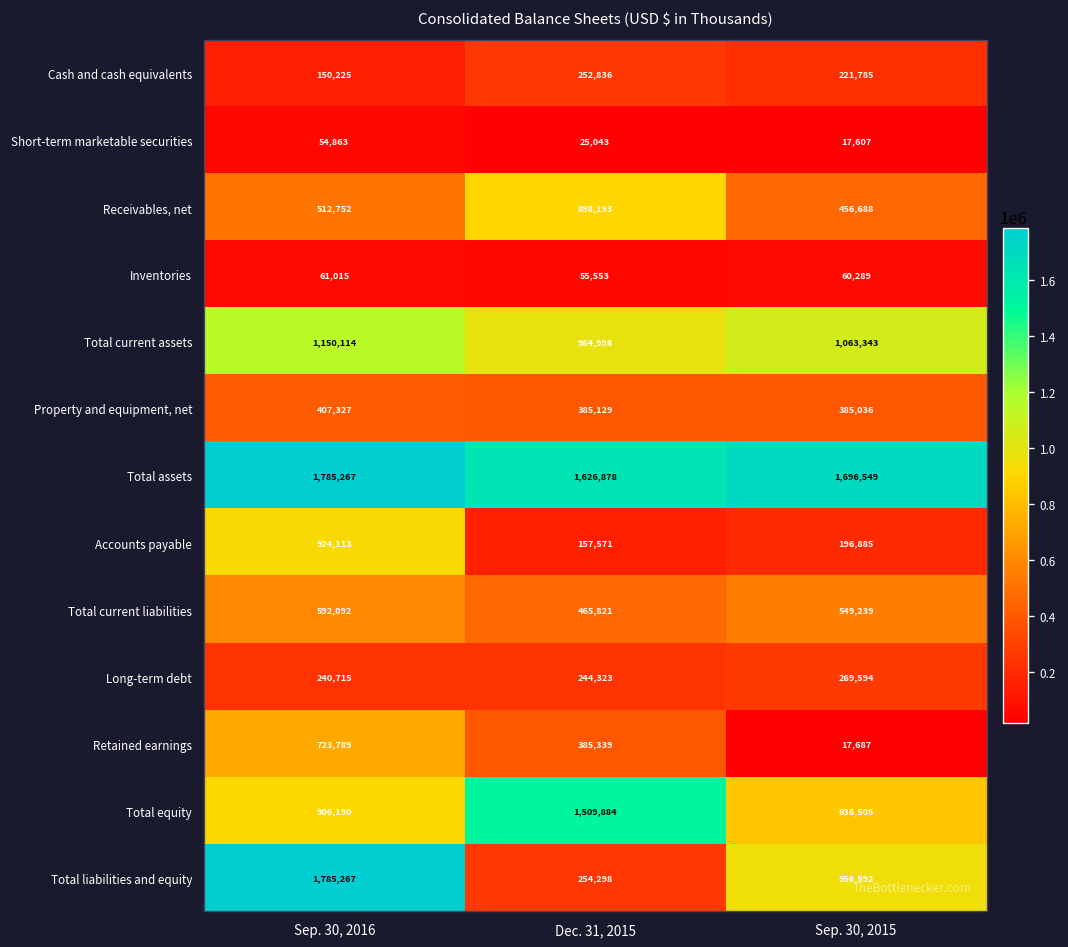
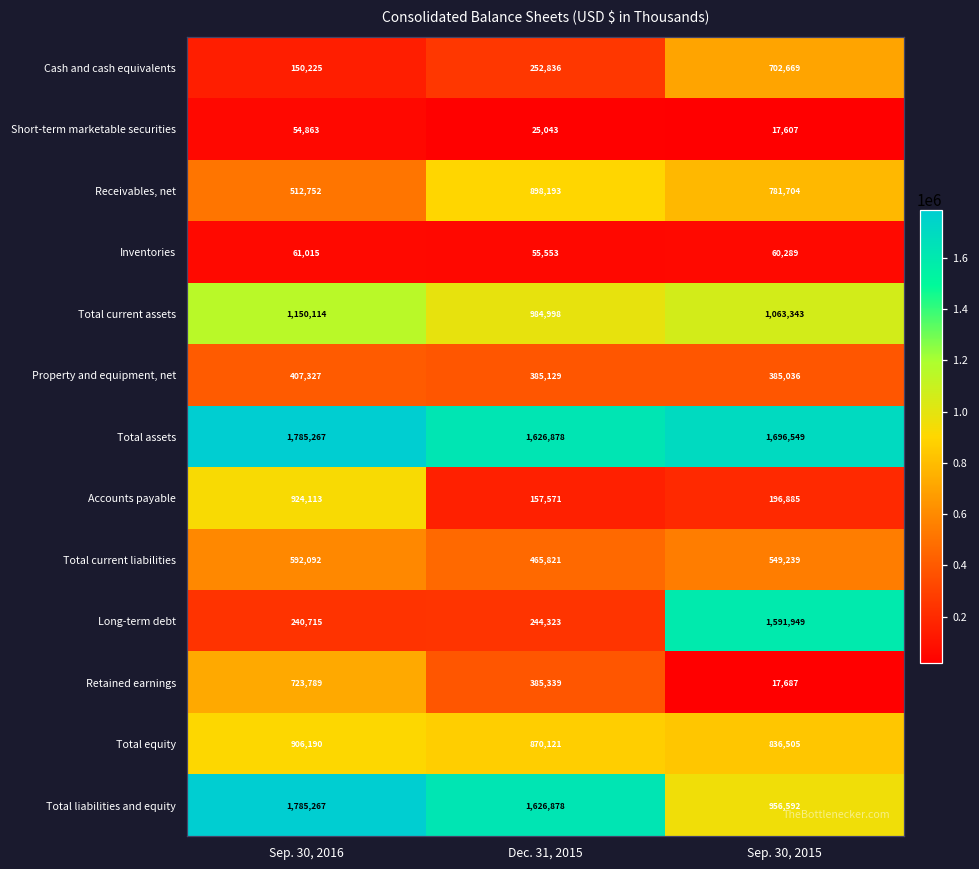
Cash and cash equivalents, Sep. 30, 2015: 221,785 -> 702,669
Receivables, net, Sep. 30, 2015: 456,688 -> 781,704
Long-term debt, Sep. 30, 2015: 269,594 -> 1,591,949
Total equity, Dec. 31, 2015: 1,509,884 -> 870,121
Total liabilities and equity, Dec. 31, 2015: 254,298 -> 1,626,878
